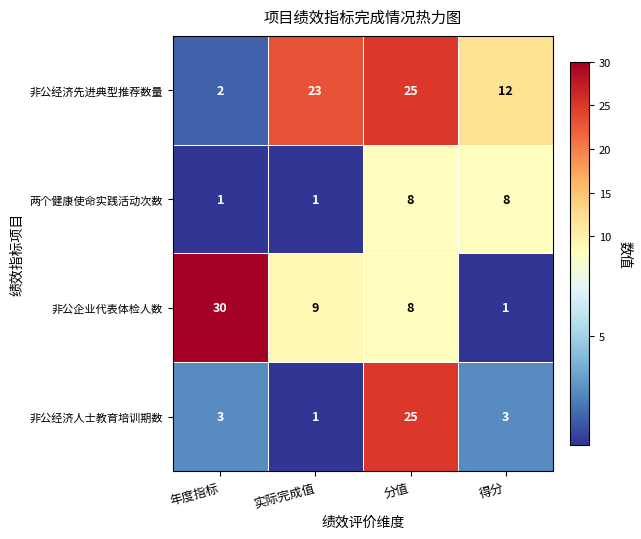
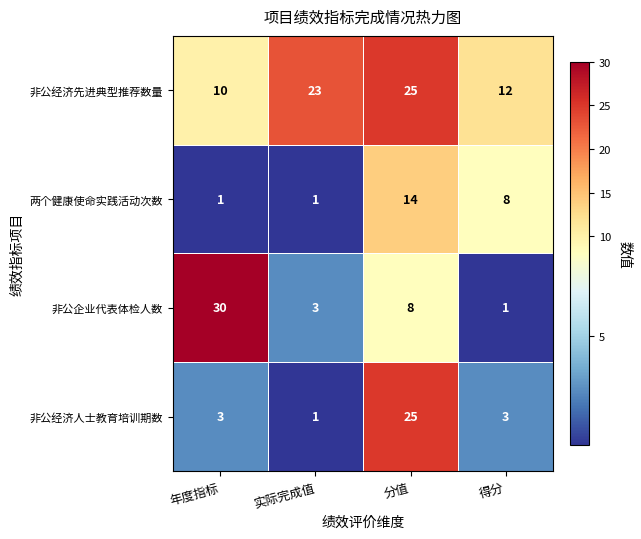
非公经济先进典型推荐数量, 年度指标: 2 -> 10
两个健康使命实践活动次数, 分值: 8 -> 14
非公企业代表体检人数, 实际完成值: 9 -> 3
